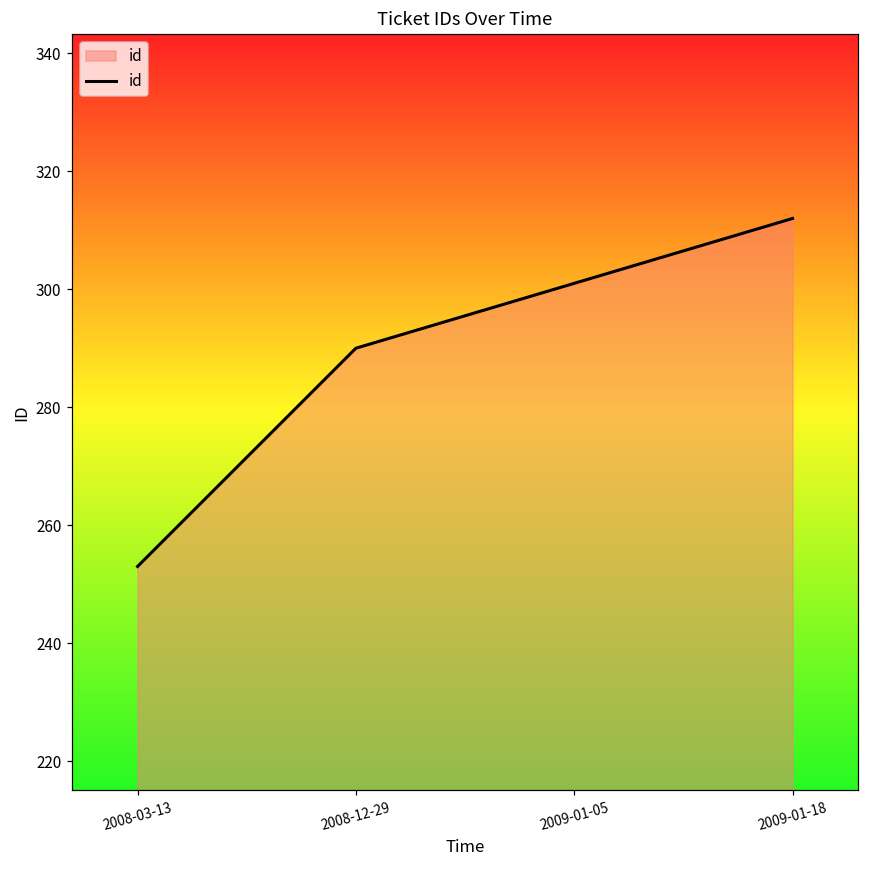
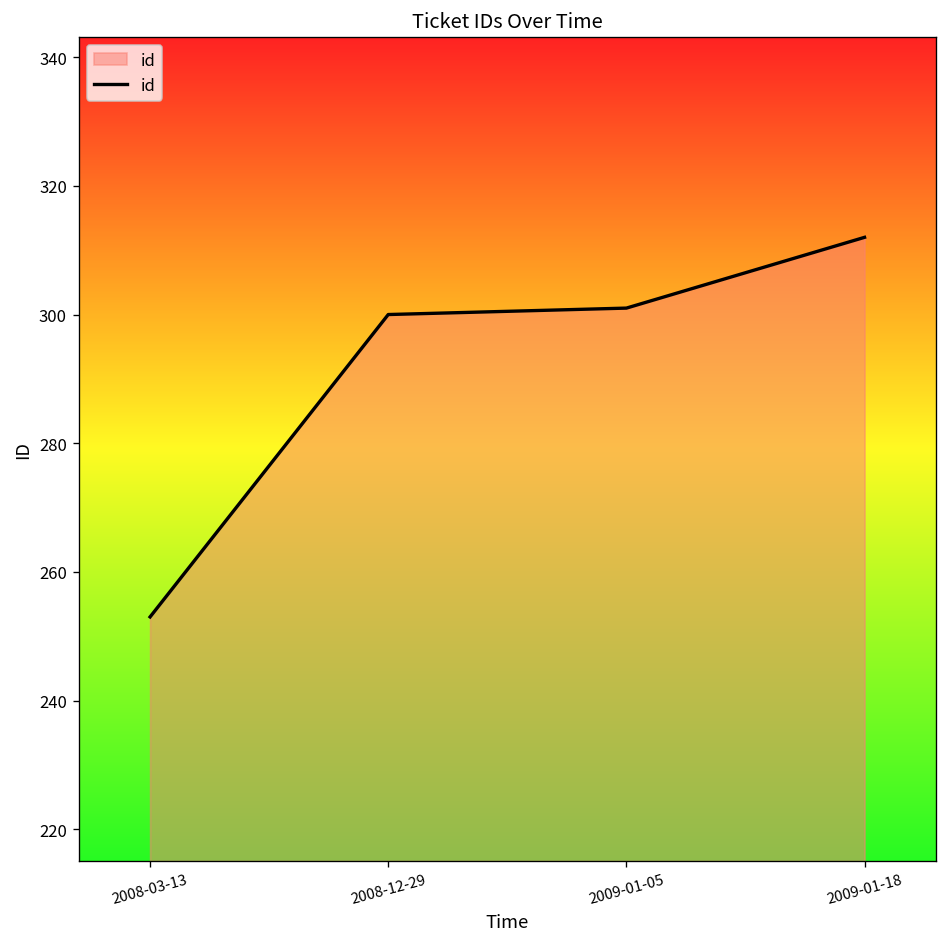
2008-12-29: 290 -> 300
